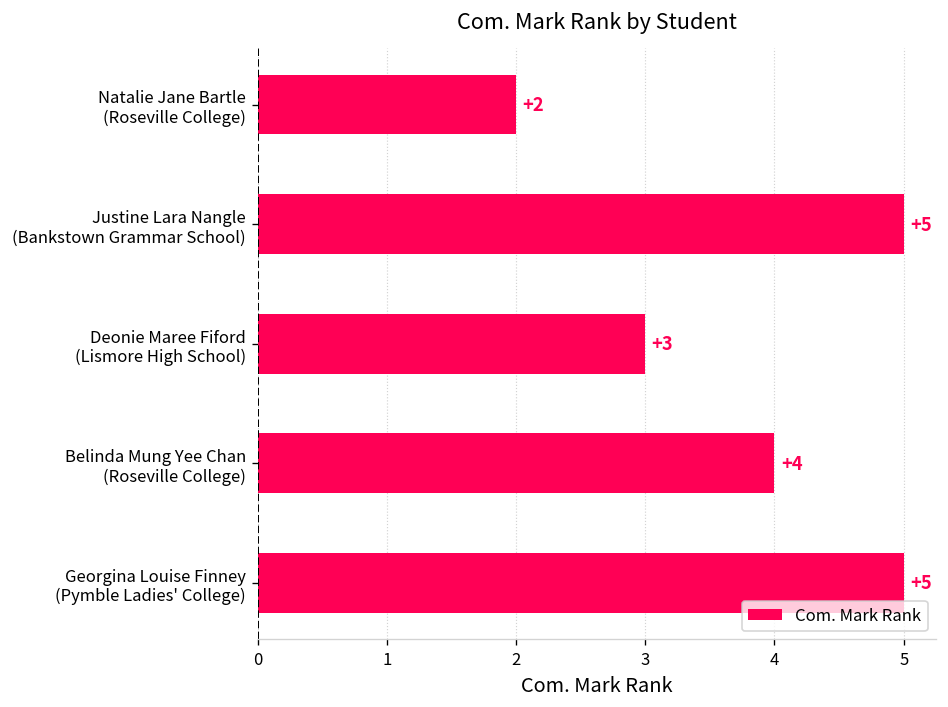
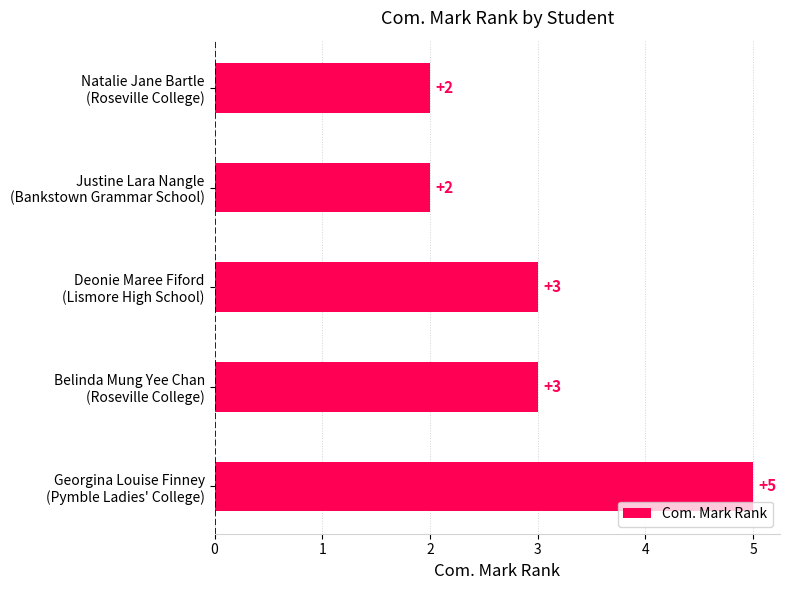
Justine Lara Nangle (Bankstown Grammar School): +5 -> +2
Belinda Mung Yee Chan (Roseville College): +4 -> +3
